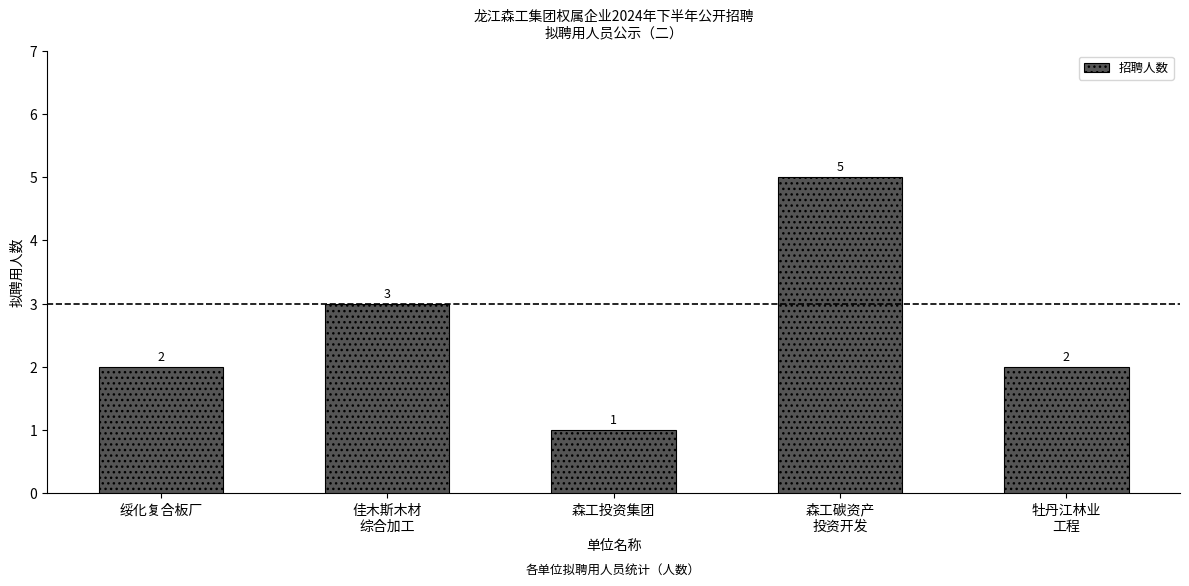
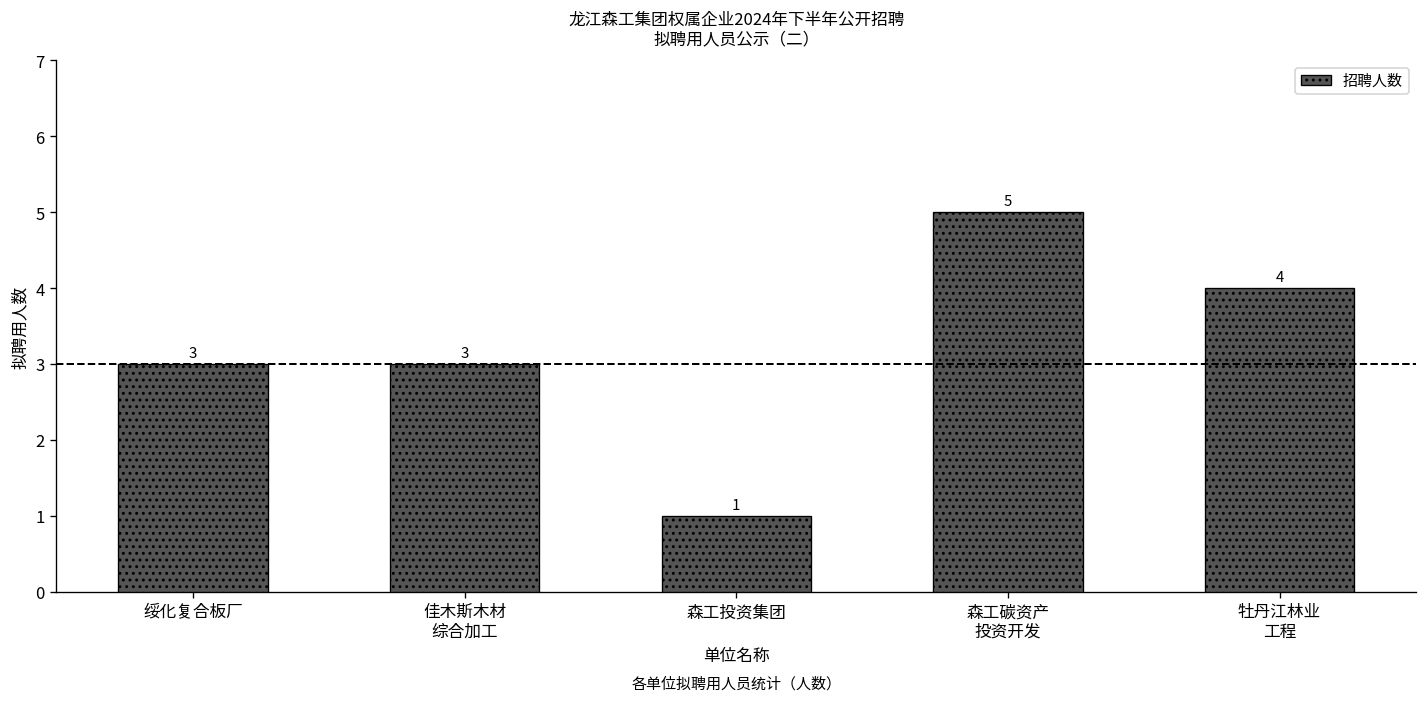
绥化复合板厂: 2 -> 3
牡丹江林业 工程: 2 -> 4
